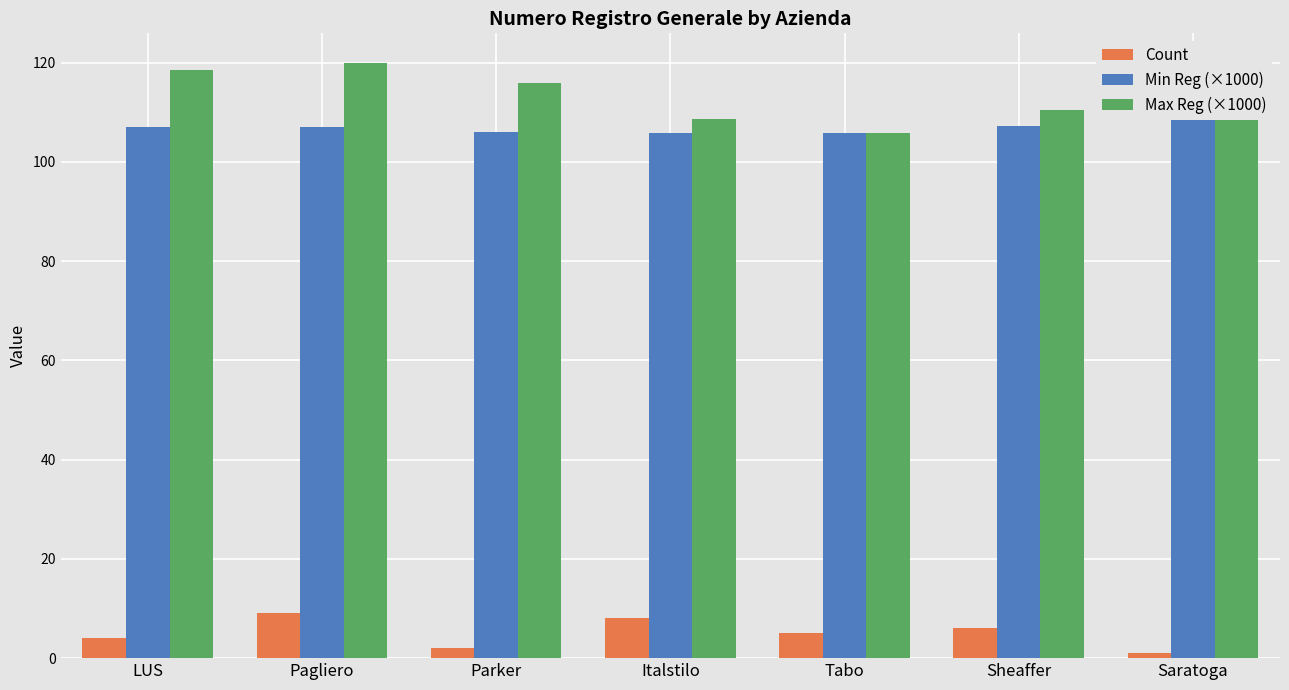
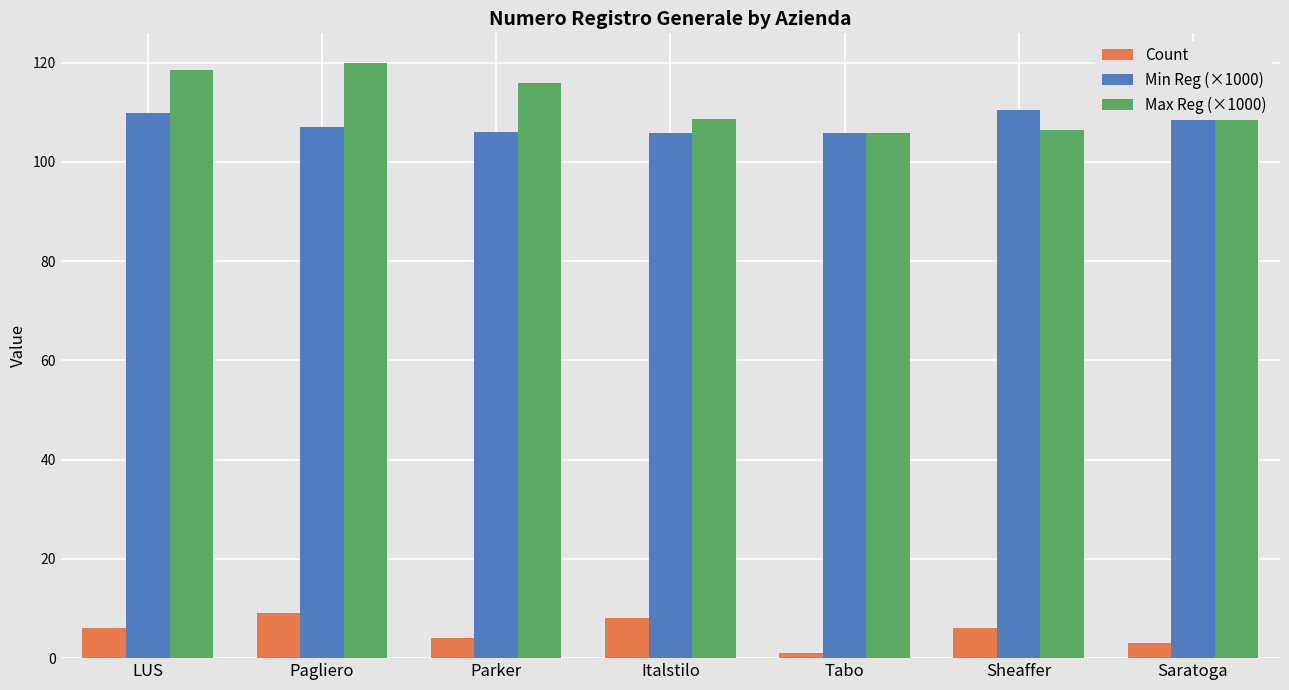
Count, LUS: 4 -> 6
Min Reg (×1000), LUS: 107 -> 110
Count, Parker: 2 -> 4
Count, Tabo: 5 -> 1
Min Reg (×1000), Sheaffer: 107 -> 111
Max Reg (×1000), Sheaffer: 111 -> 106
Count, Saratoga: 1 -> 3
